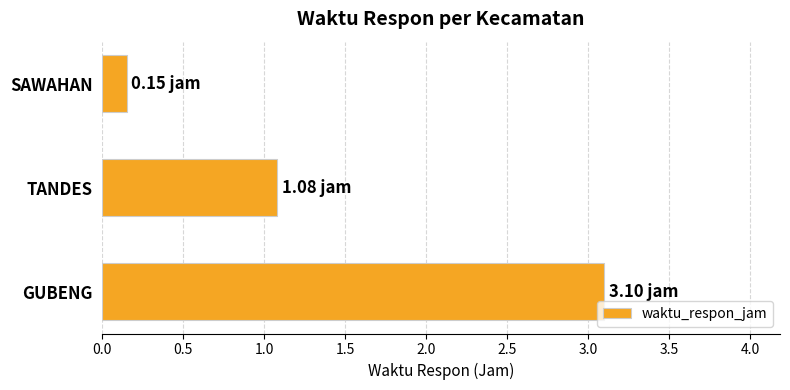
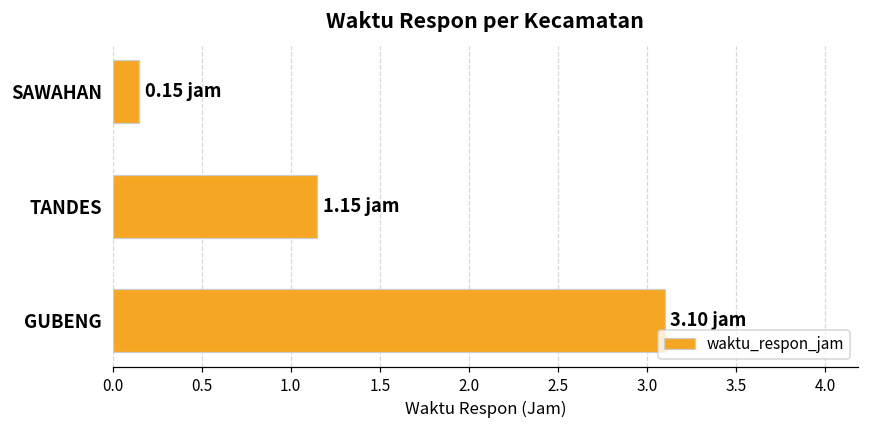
TANDES: 1.08 -> 1.15
